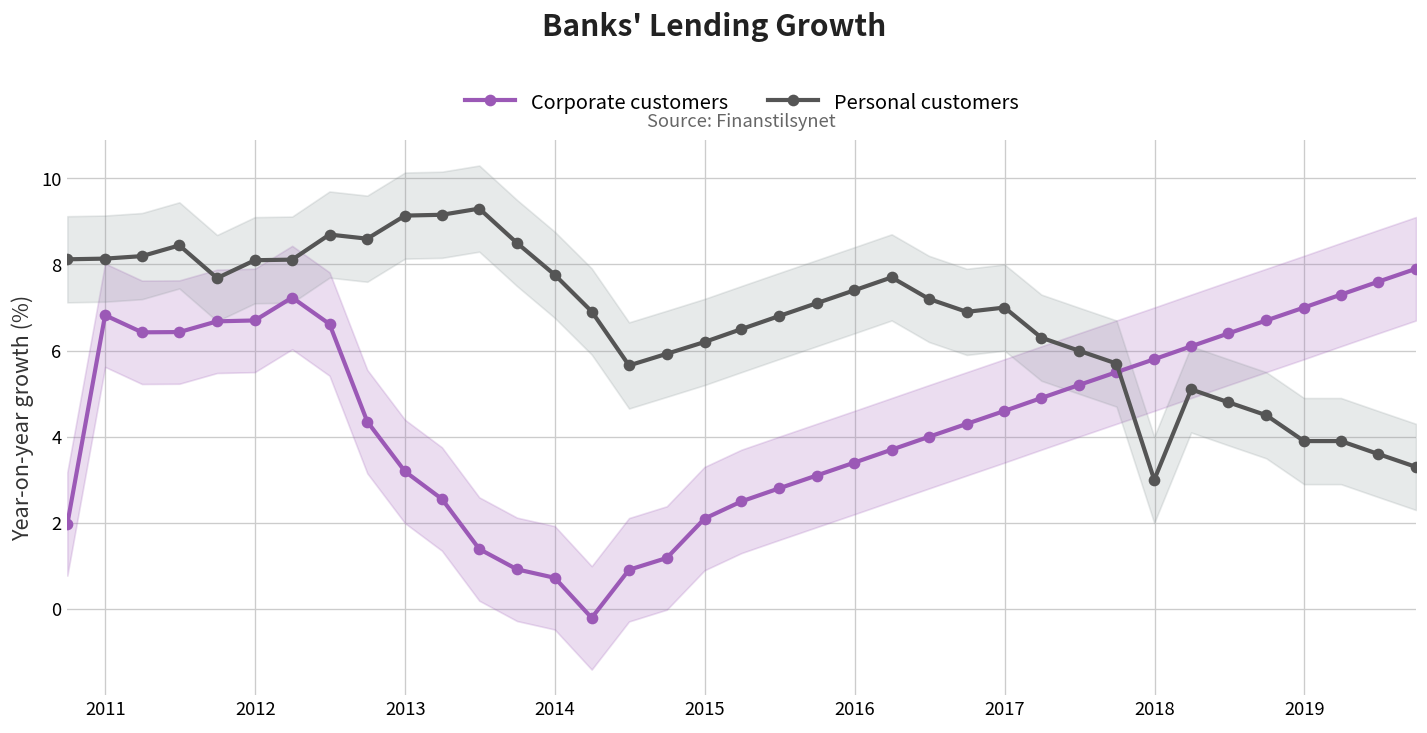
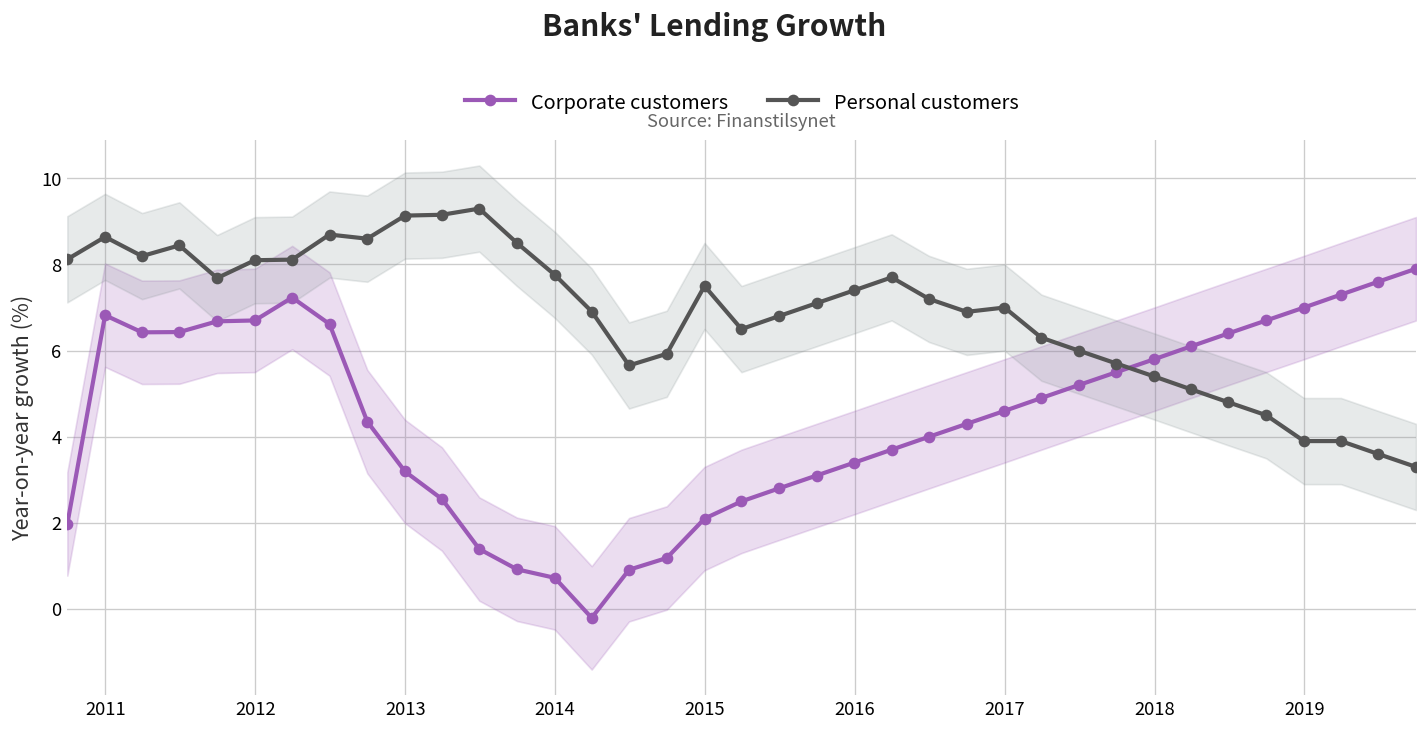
Personal customers, 2011: 8.1 -> 8.6
Personal customers, 2015: 6.2 -> 7.5
Personal customers, 2018: 3.0 -> 5.4
